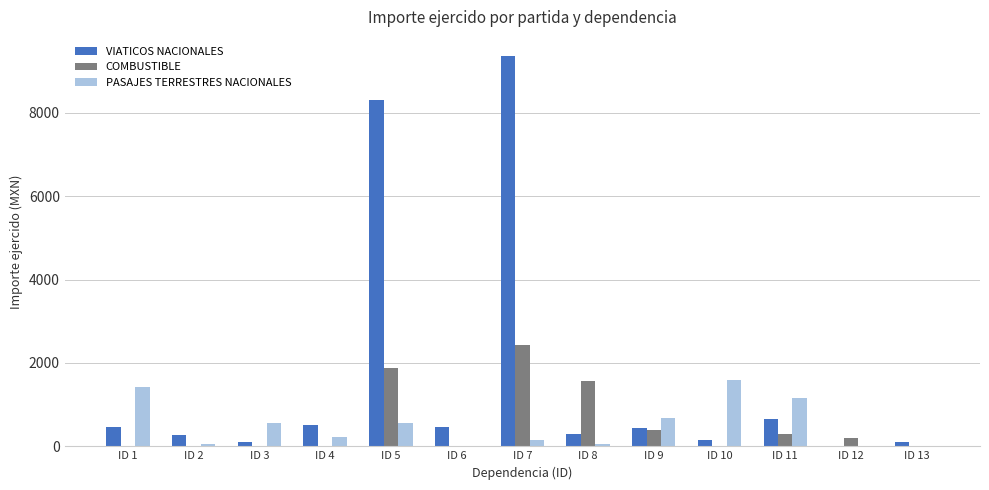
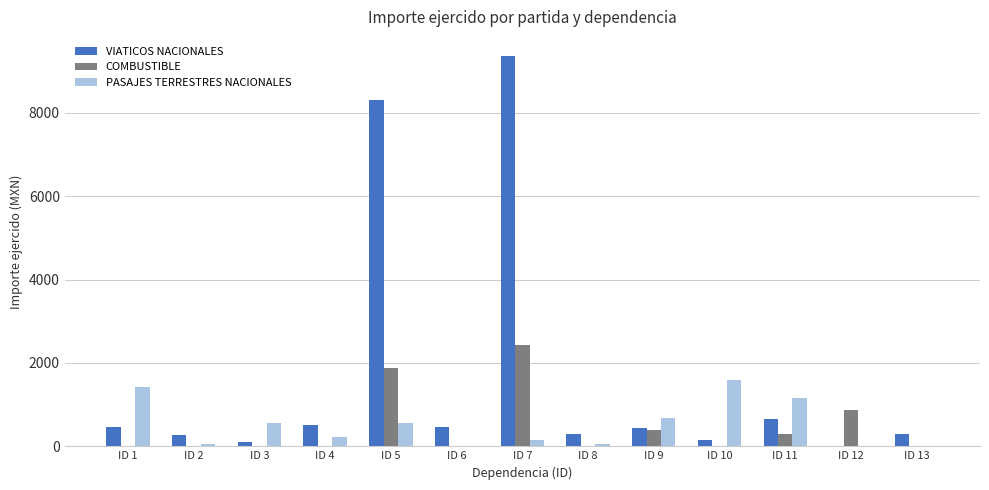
COMBUSTIBLE, ID 8: 1600 -> 0
COMBUSTIBLE, ID 12: 200 -> 900
VIATICOS NACIONALES, ID 13: 100 -> 300
